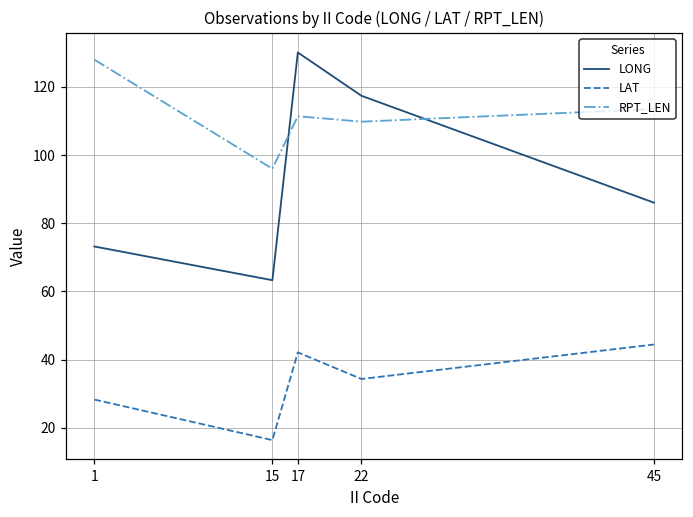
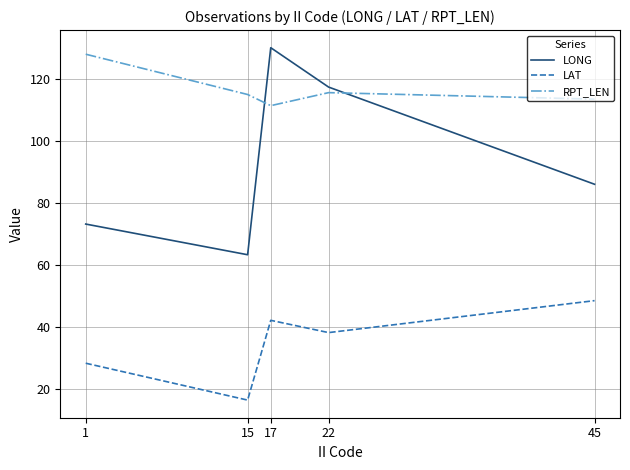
RPT_LEN, 15: 96 -> 115
LAT, 22: 34 -> 38
RPT_LEN, 22: 110 -> 116
LAT, 45: 44 -> 48
